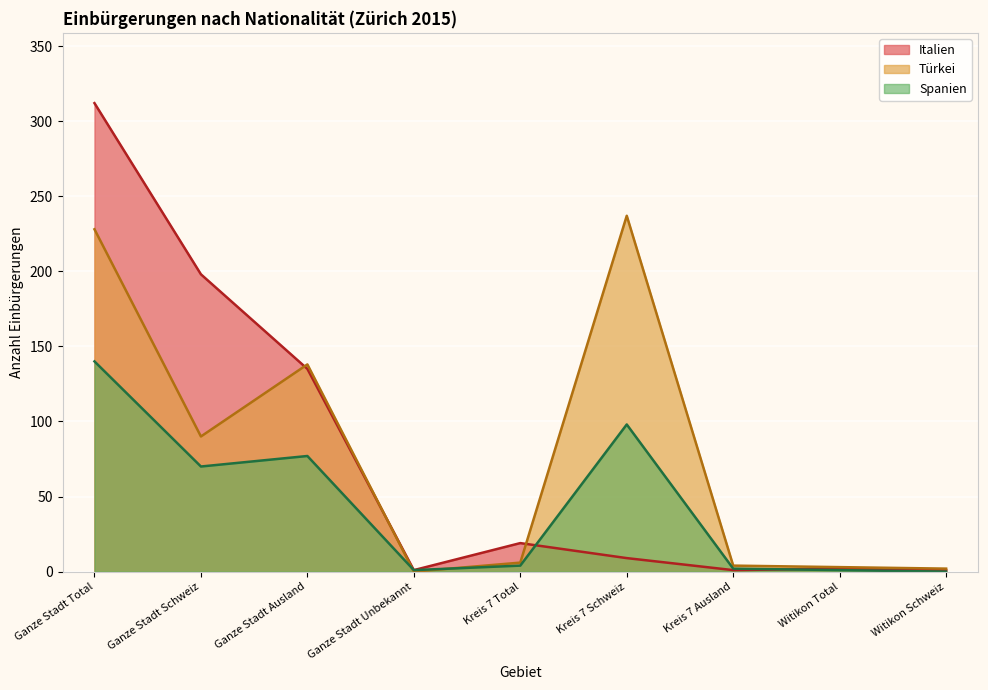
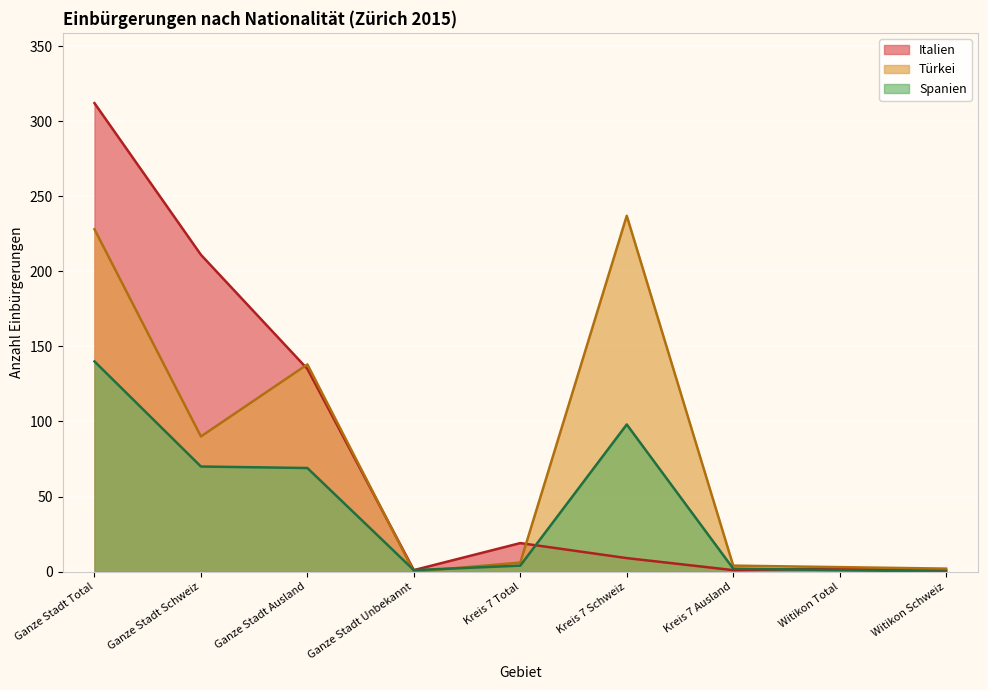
Italien, Ganze Stadt Schweiz: 198 -> 211
Spanien, Ganze Stadt Ausland: 77 -> 69
